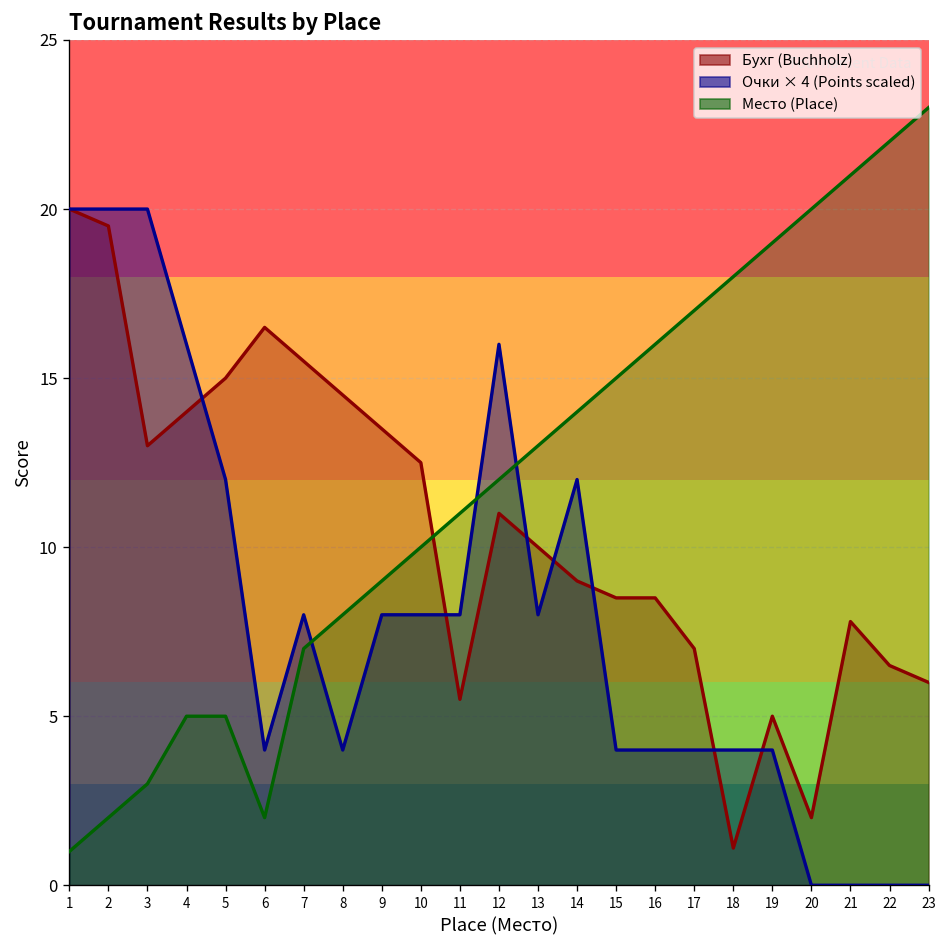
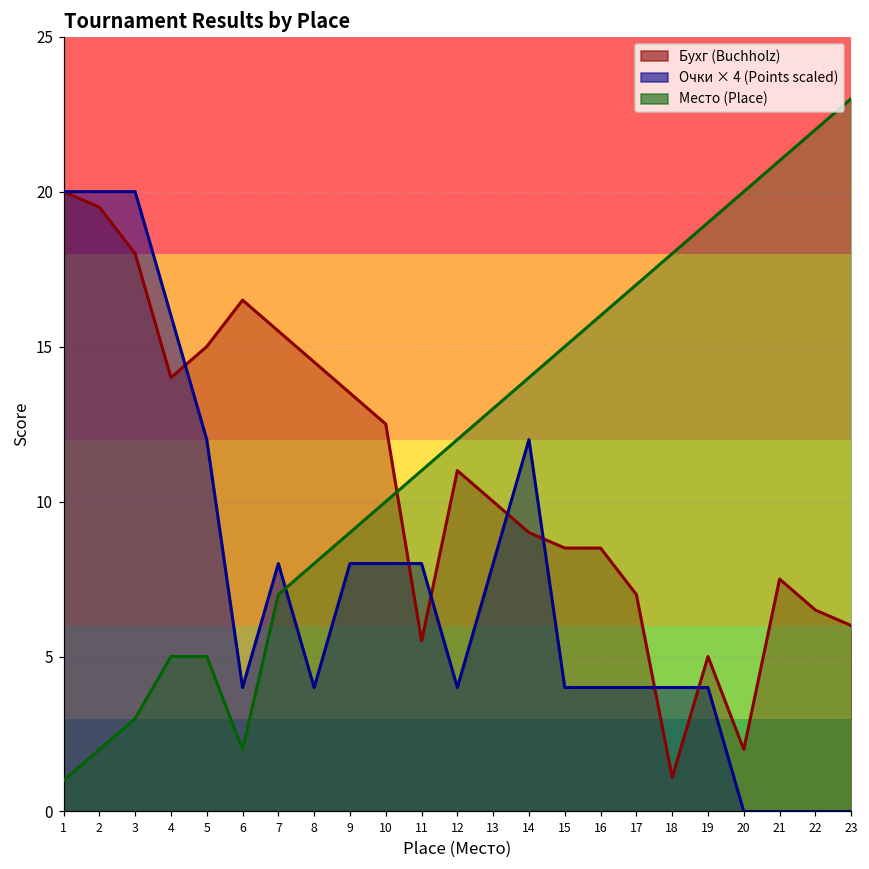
Бухг (Buchholz), 3: 13 -> 18
Очки × 4 (Points scaled), 12: 16.0 -> 4.0
Бухг (Buchholz), 21: 7.8 -> 7.5
